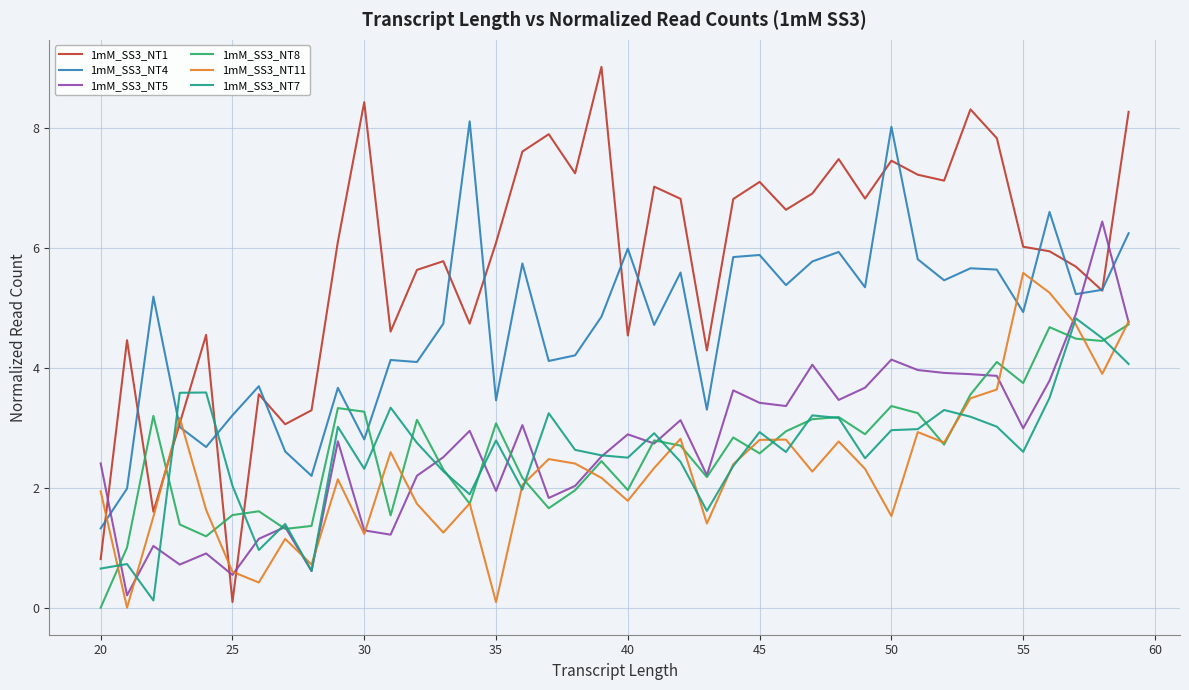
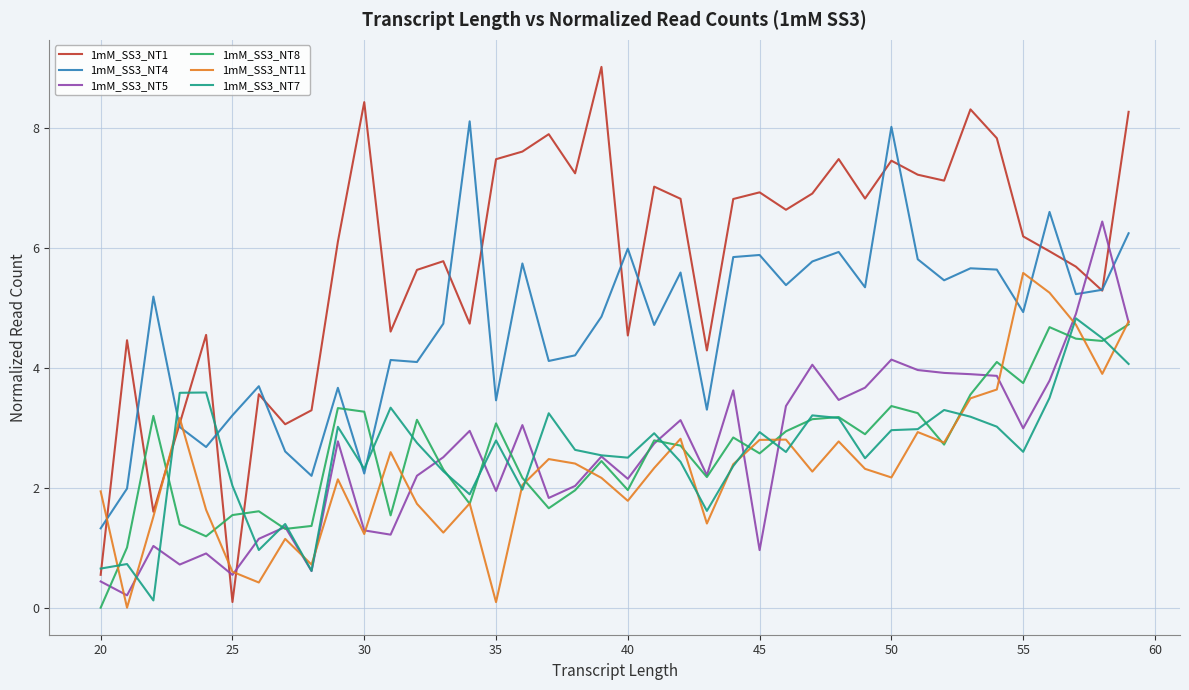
1mM_SS3_NT1, 20: 0.8 -> 0.5
1mM_SS3_NT5, 20: 2.4 -> 0.4
1mM_SS3_NT4, 30: 2.8 -> 2.2
1mM_SS3_NT1, 35: 6.1 -> 7.5
1mM_SS3_NT5, 40: 2.9 -> 2.1
1mM_SS3_NT1, 45: 7.1 -> 6.9
1mM_SS3_NT5, 45: 3.4 -> 1.0
1mM_SS3_NT11, 50: 1.5 -> 2.2
1mM_SS3_NT1, 55: 6.0 -> 6.2
